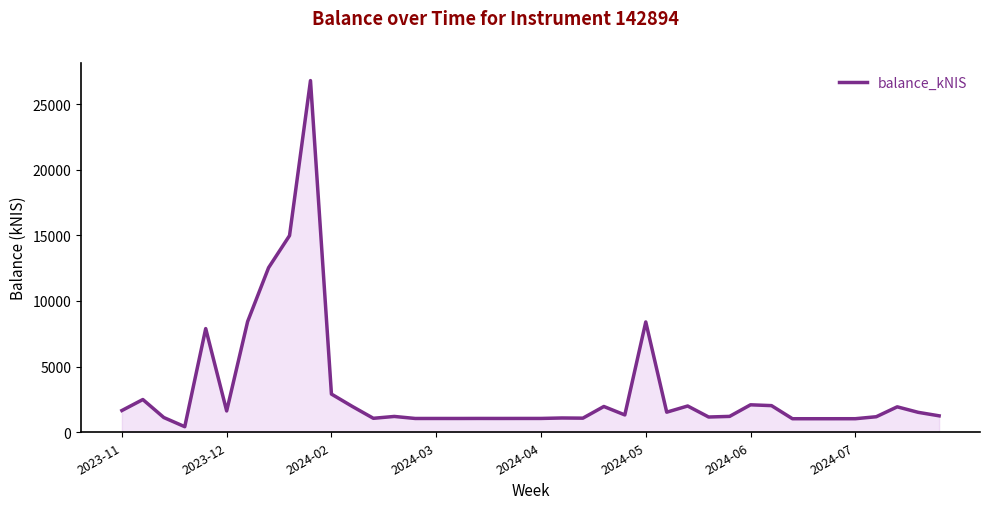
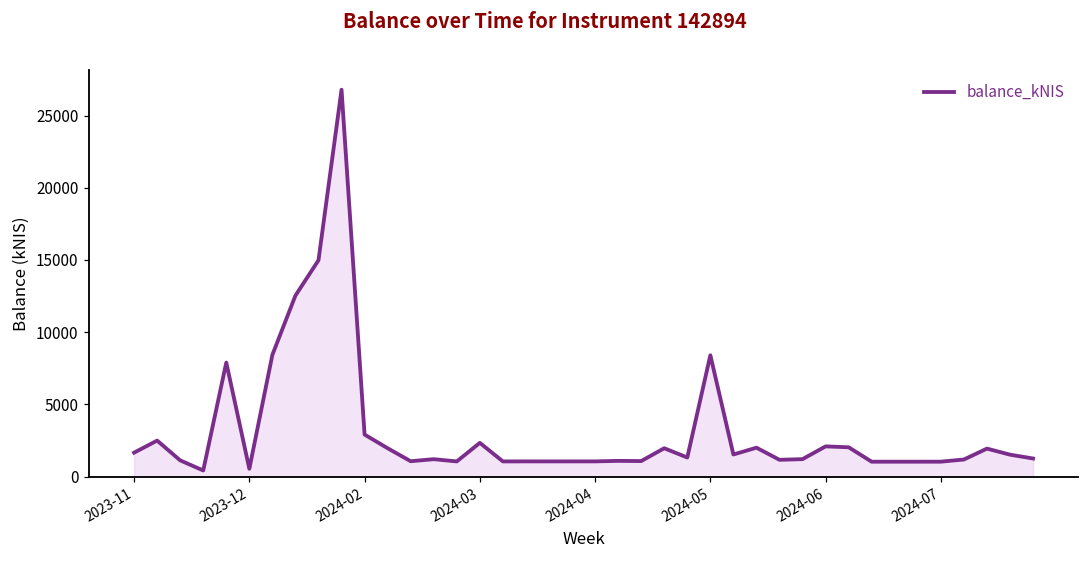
2023-12: 1600 -> 500
2024-03: 1100 -> 2300
